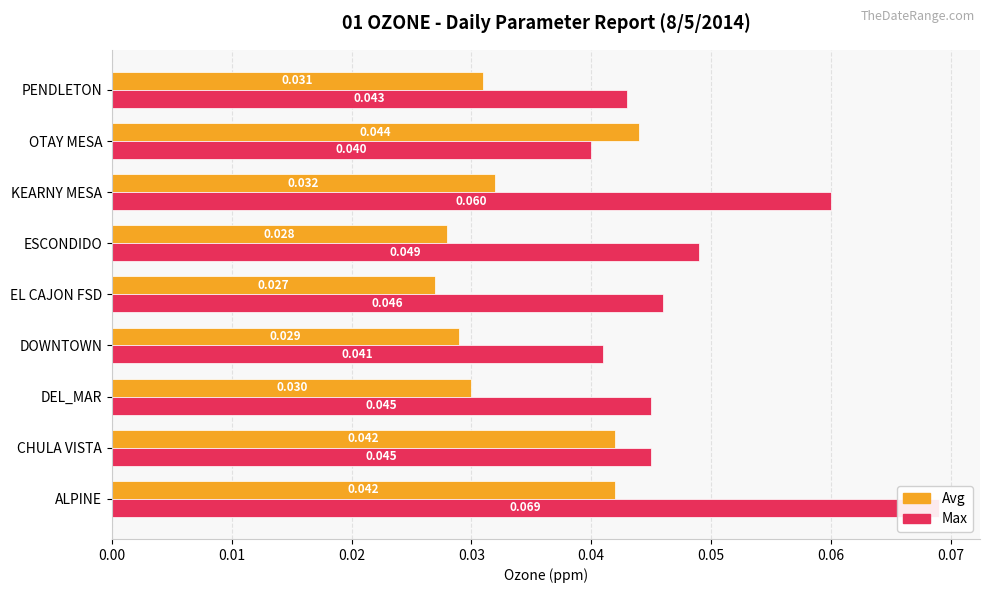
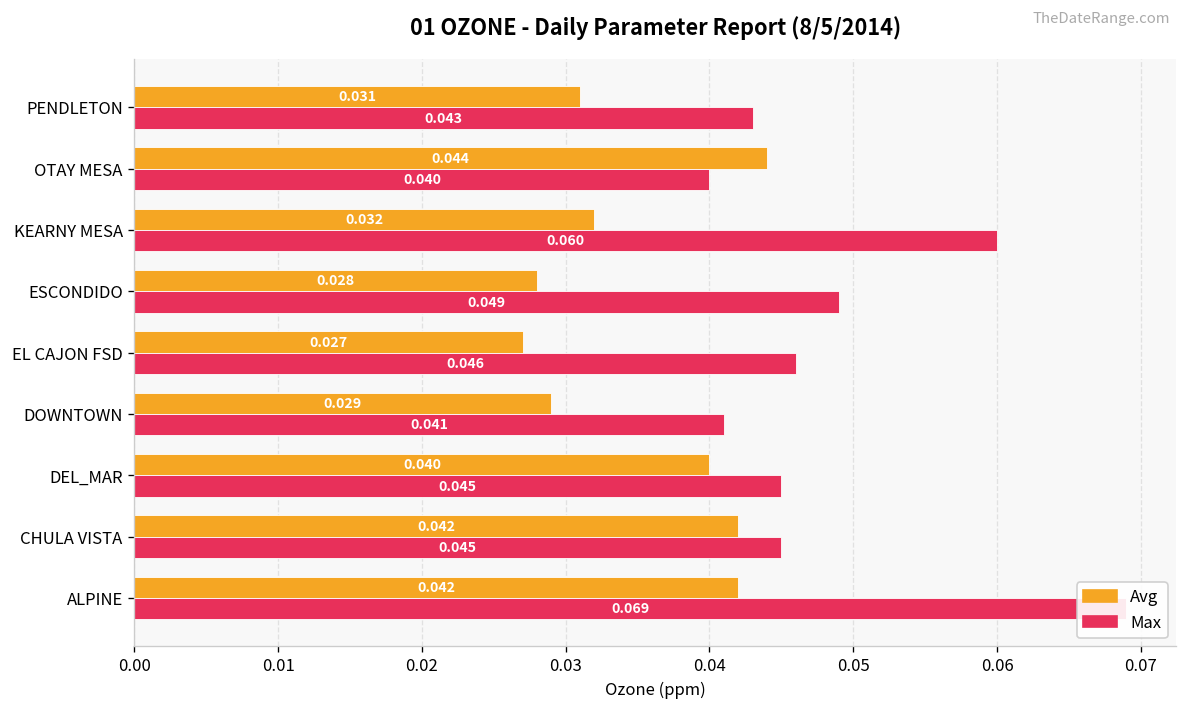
Avg, DEL_MAR: 0.030 -> 0.040
